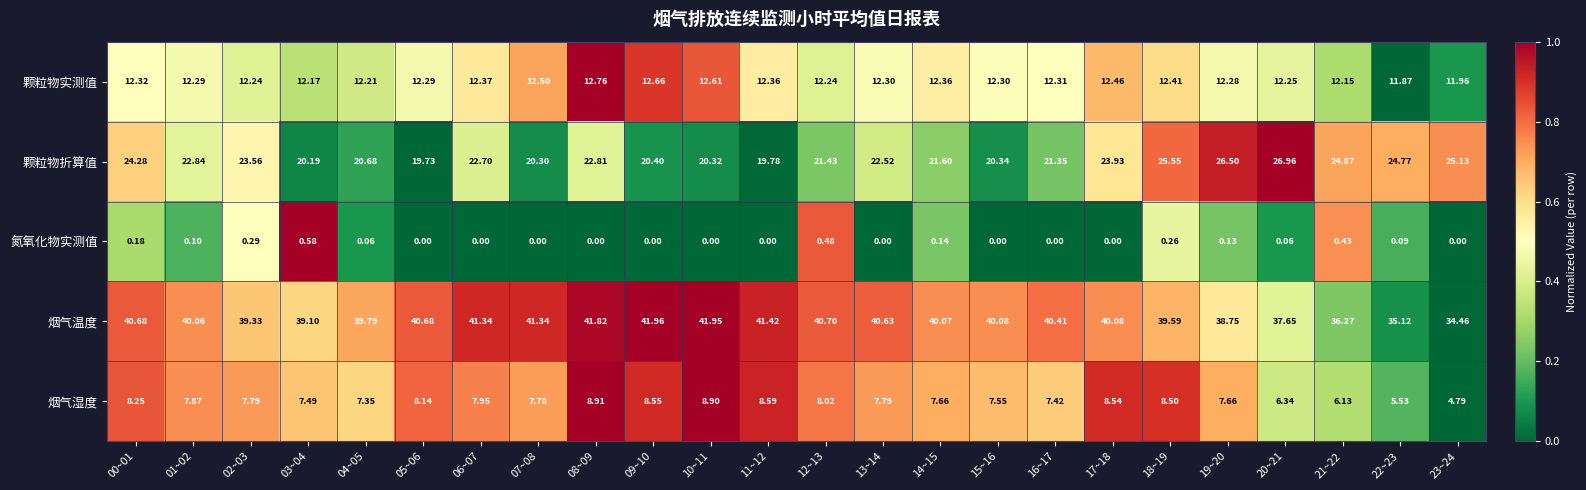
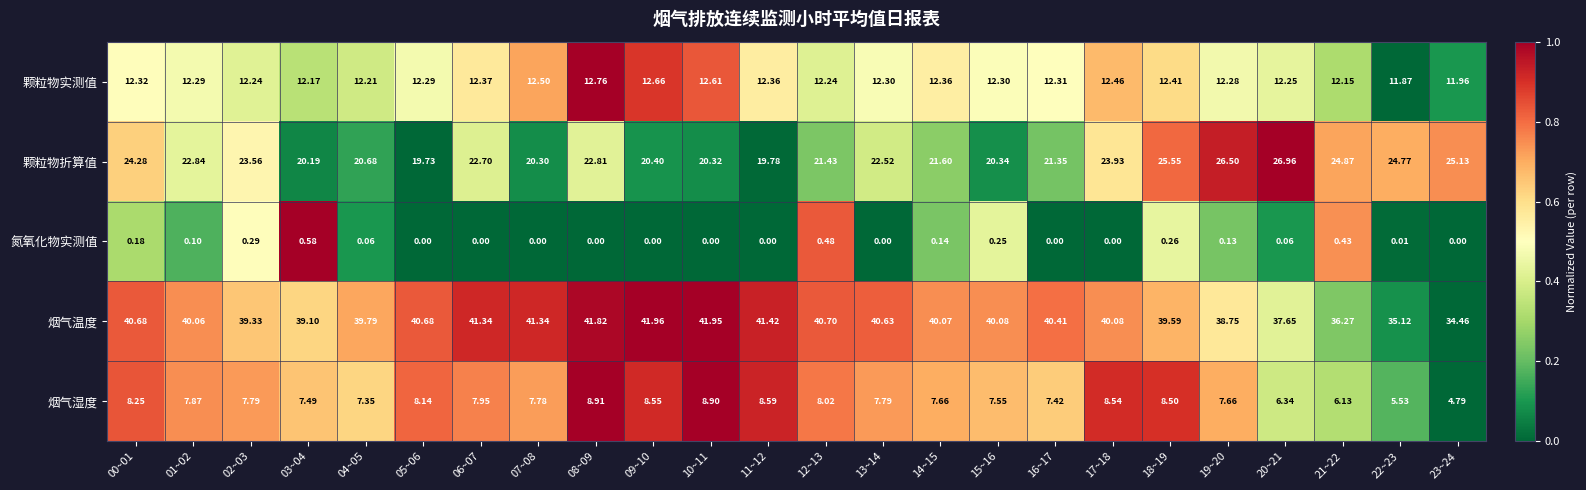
氮氧化物实测值, 15~16: 0.00 -> 0.25
氮氧化物实测值, 22~23: 0.09 -> 0.01
